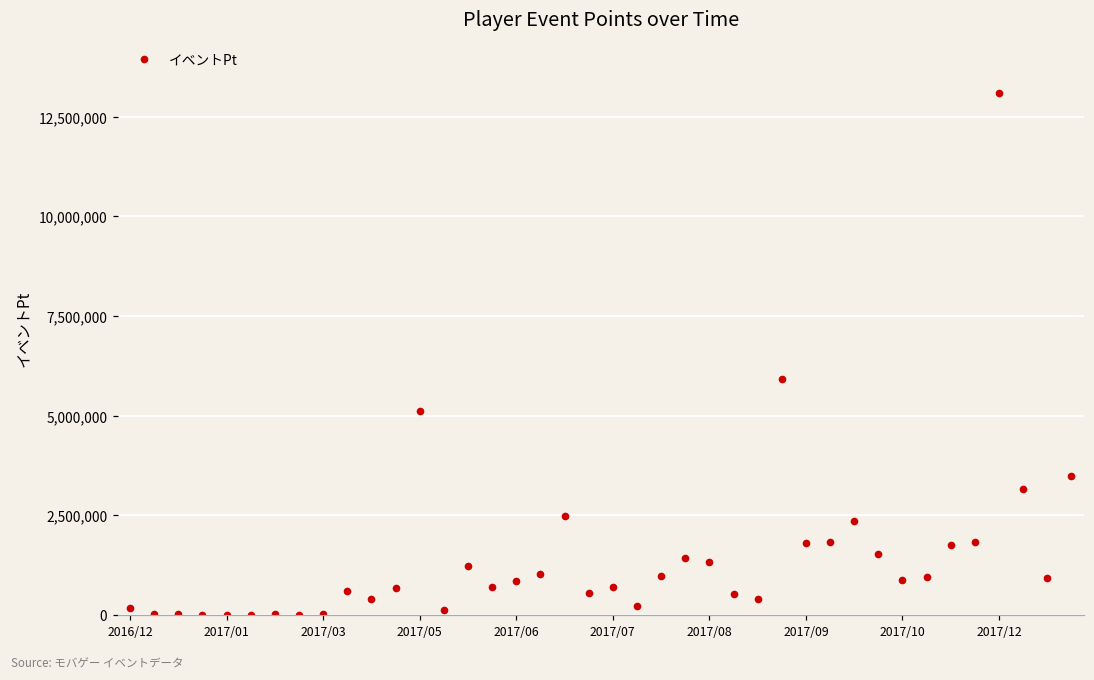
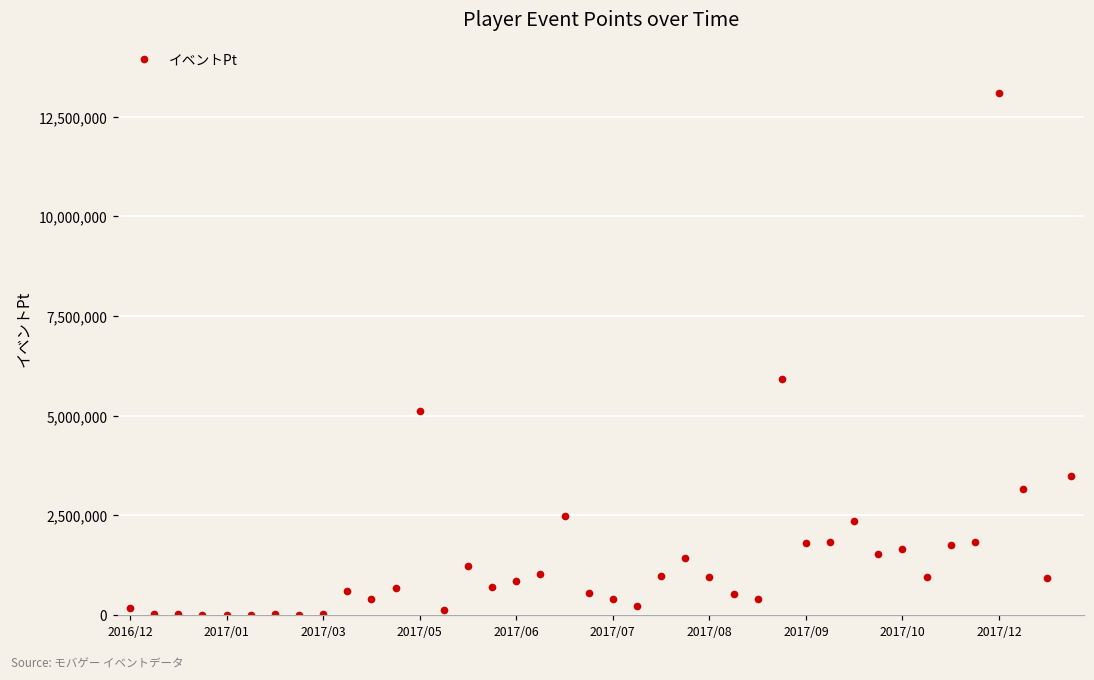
2017/07: 700,000 -> 400,000
2017/08: 1,300,000 -> 1,000,000
2017/10: 900,000 -> 1,700,000
